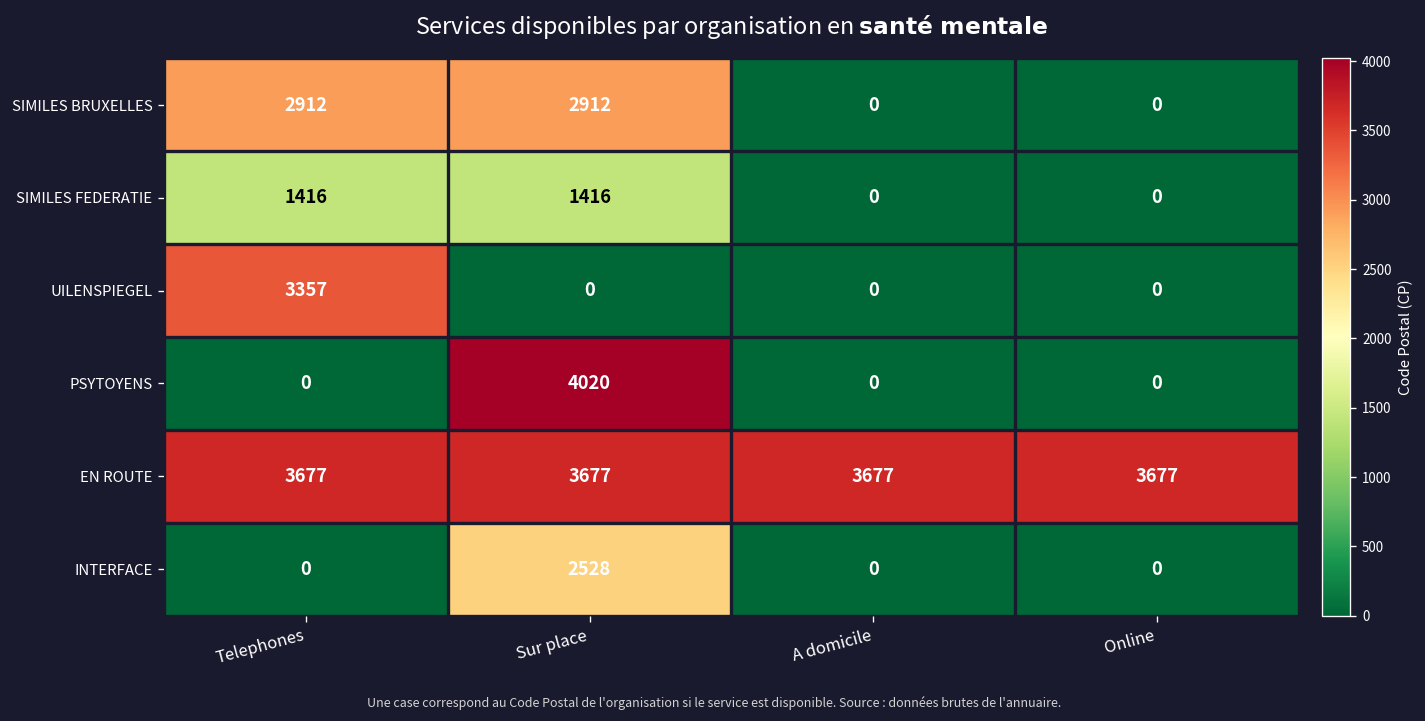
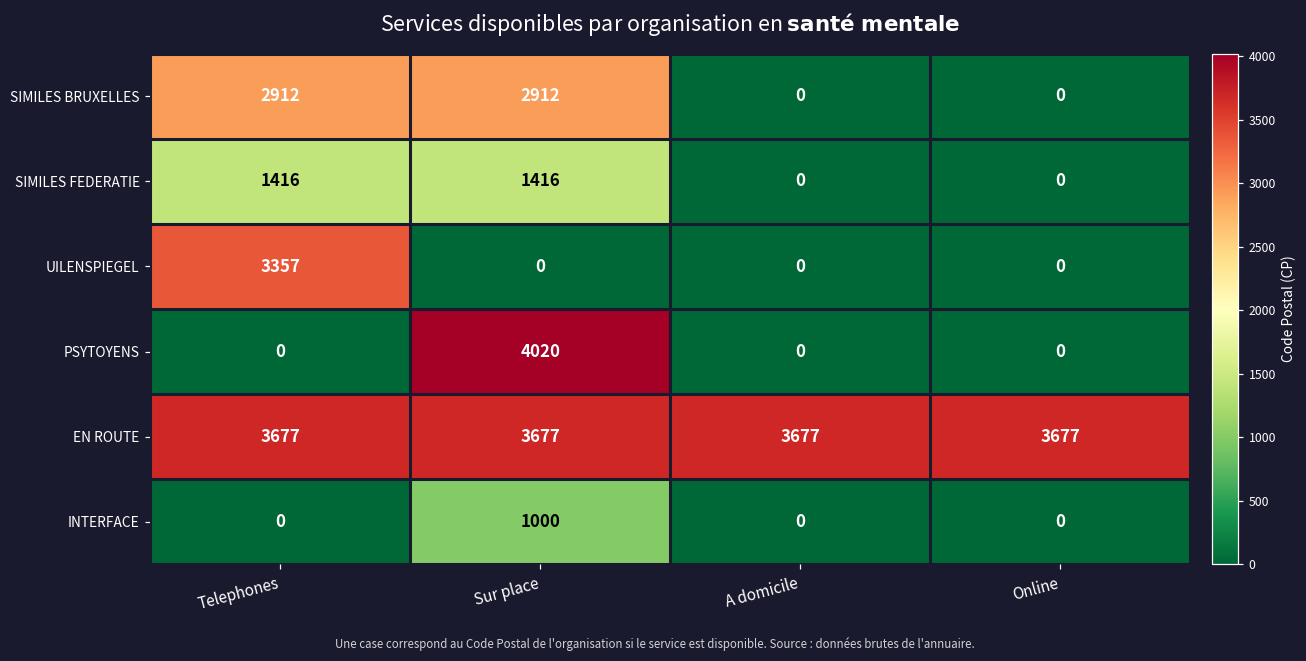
INTERFACE, Sur place: 2528 -> 1000
